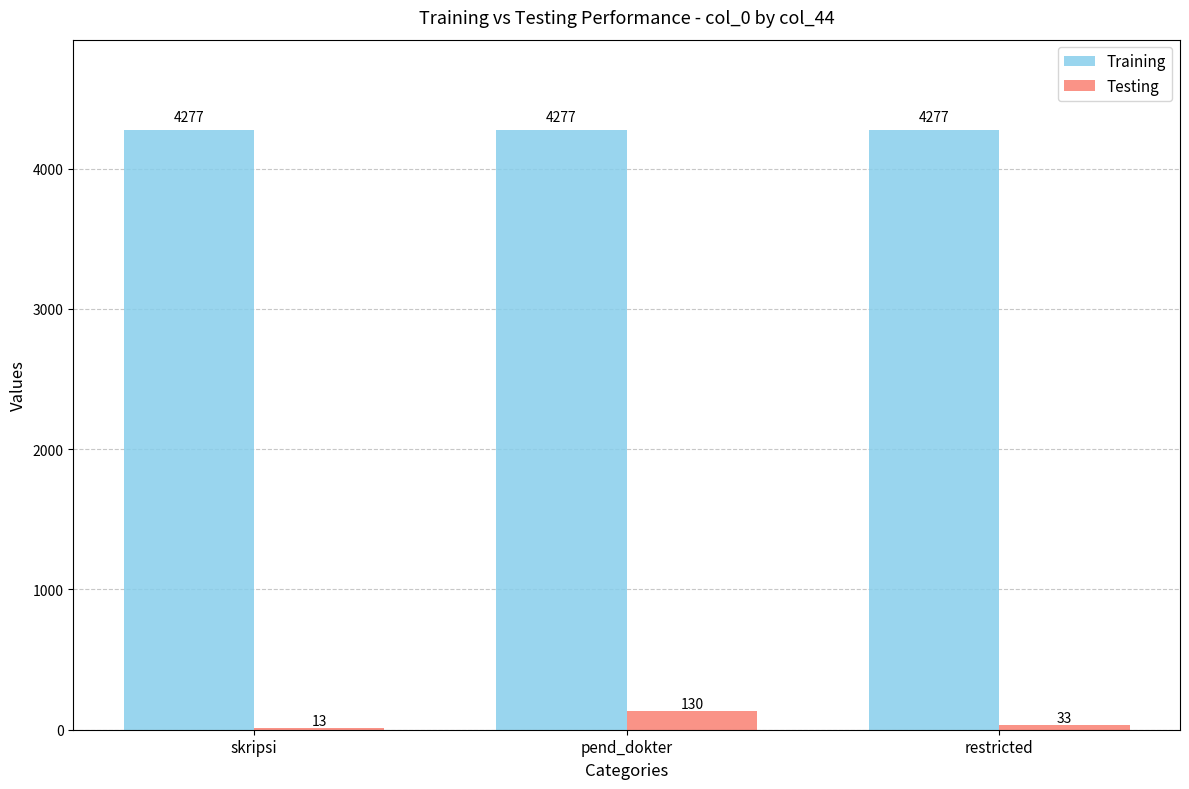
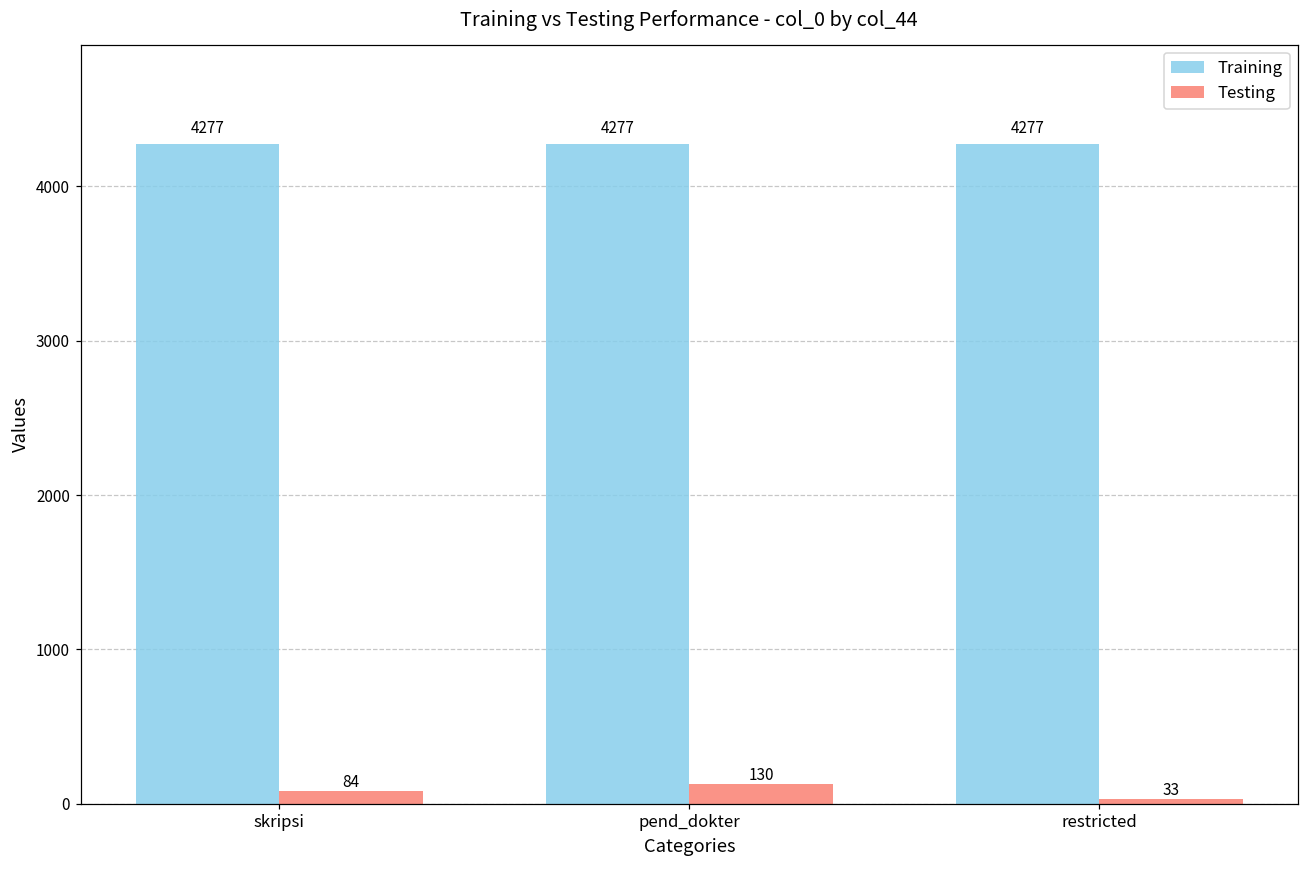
Testing, skripsi: 13 -> 84
